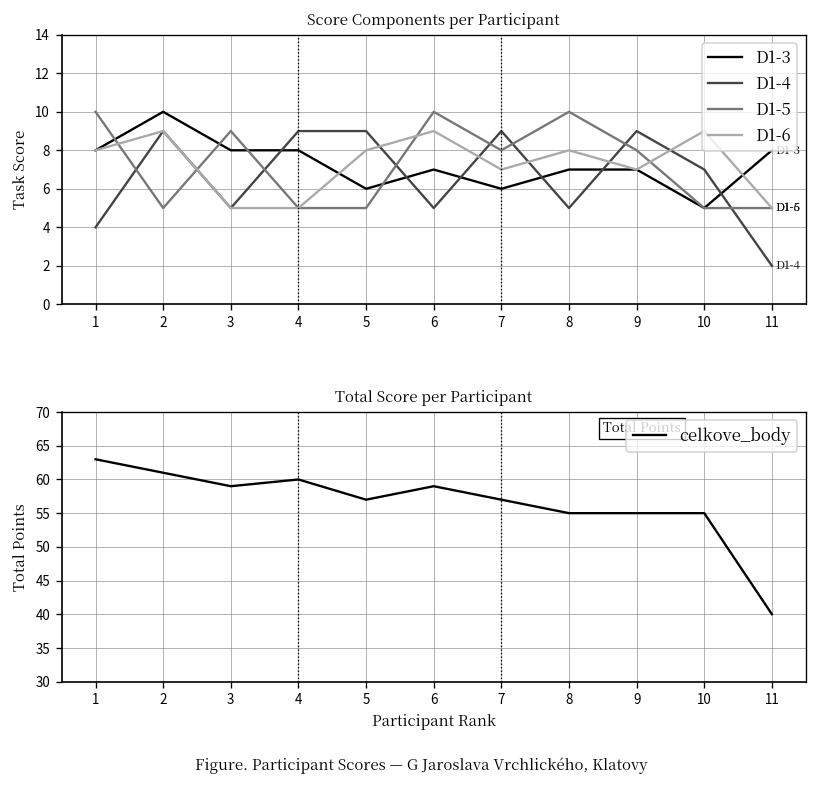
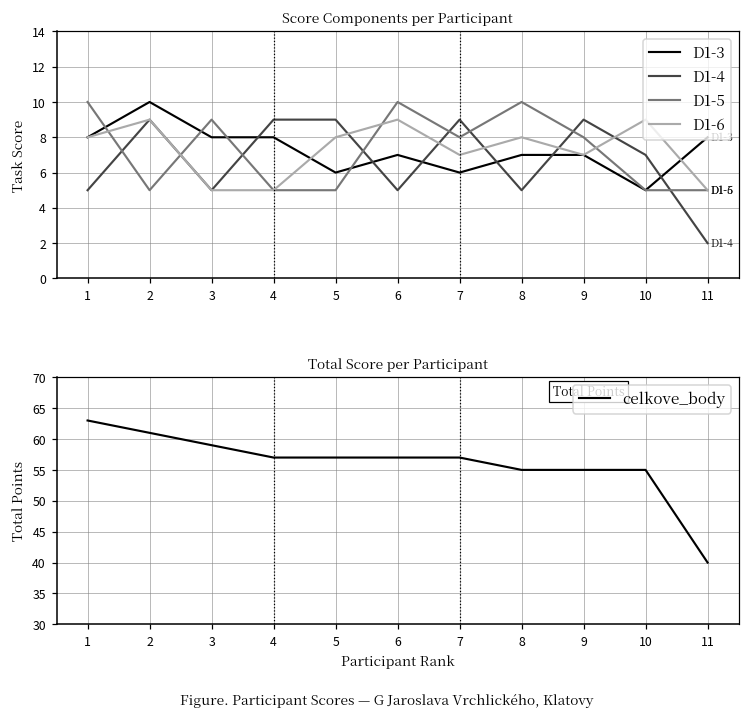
Score Components per Participant, D1-4, 1: 4 -> 5
Total Score per Participant, 4: 60 -> 57
Total Score per Participant, 6: 59 -> 57
